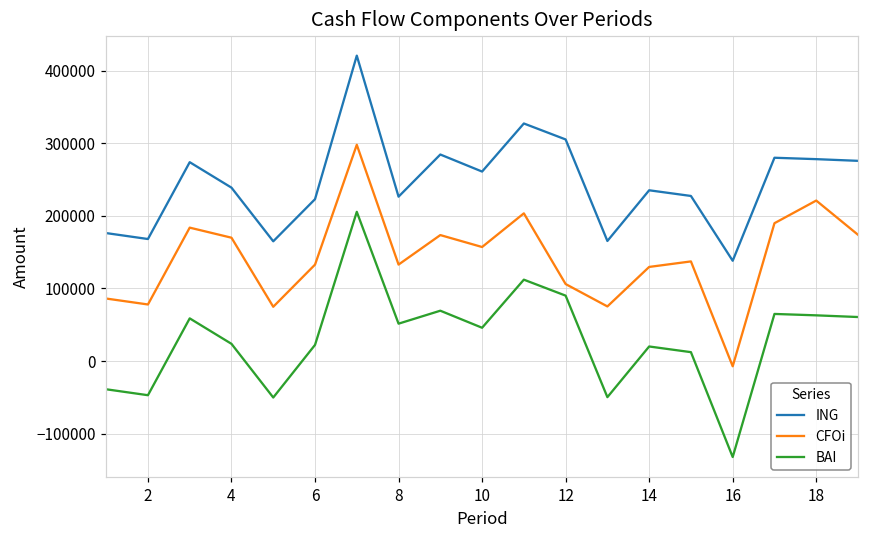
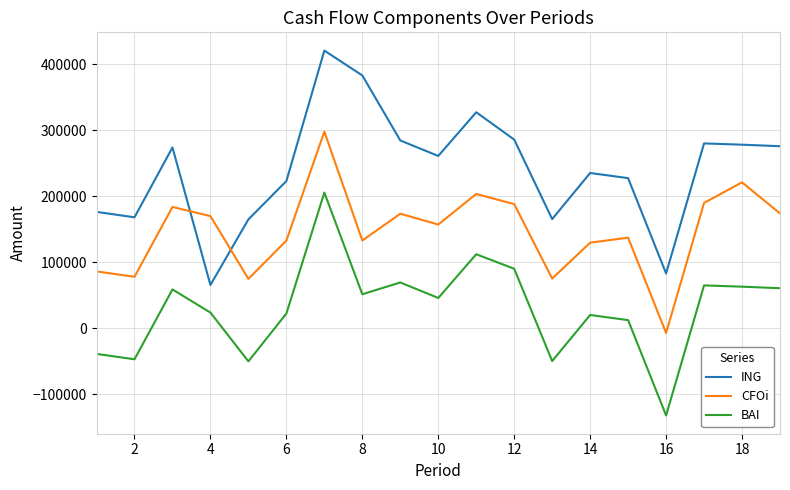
ING, 4: 240000 -> 70000
ING, 8: 230000 -> 380000
ING, 12: 310000 -> 290000
CFOi, 12: 110000 -> 190000
ING, 16: 140000 -> 80000
